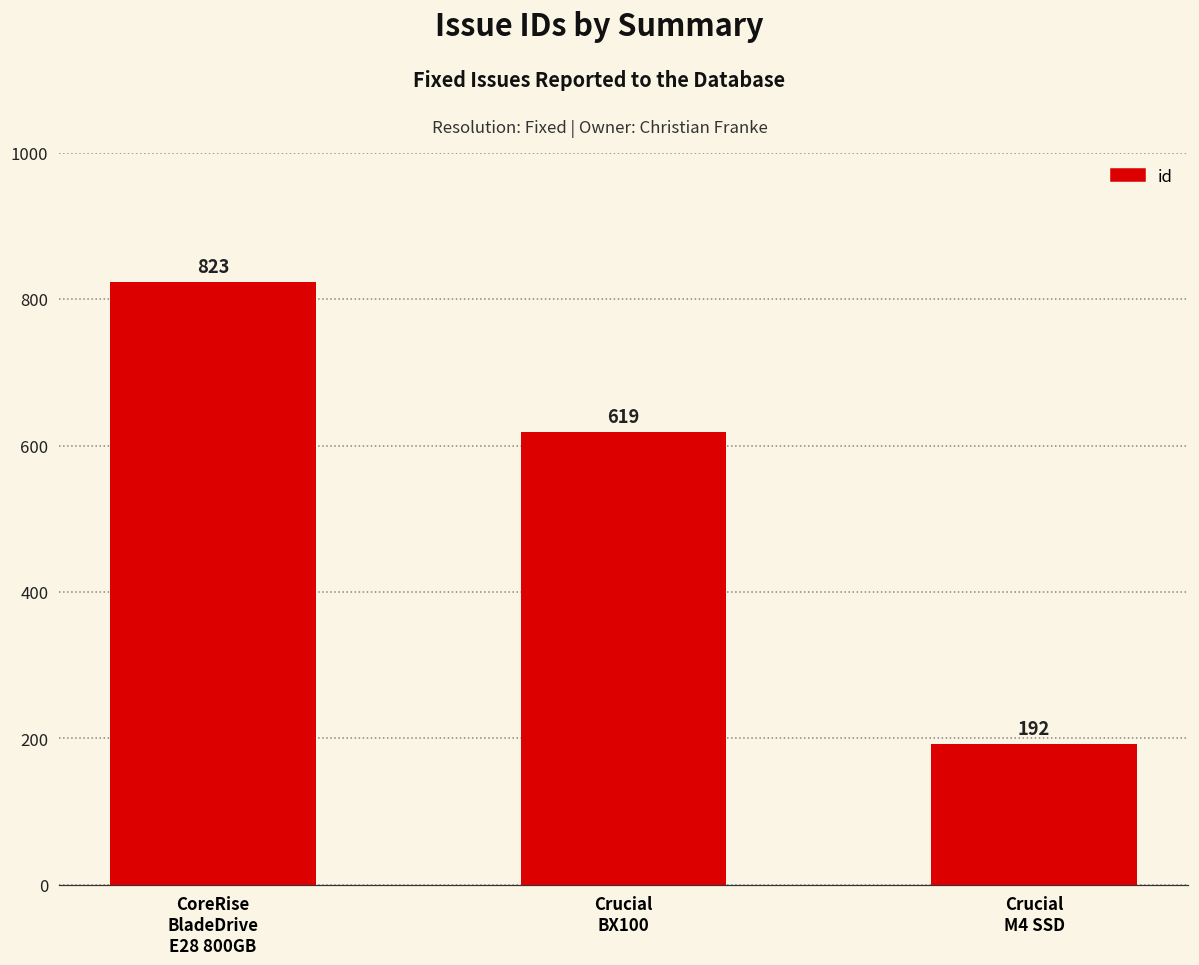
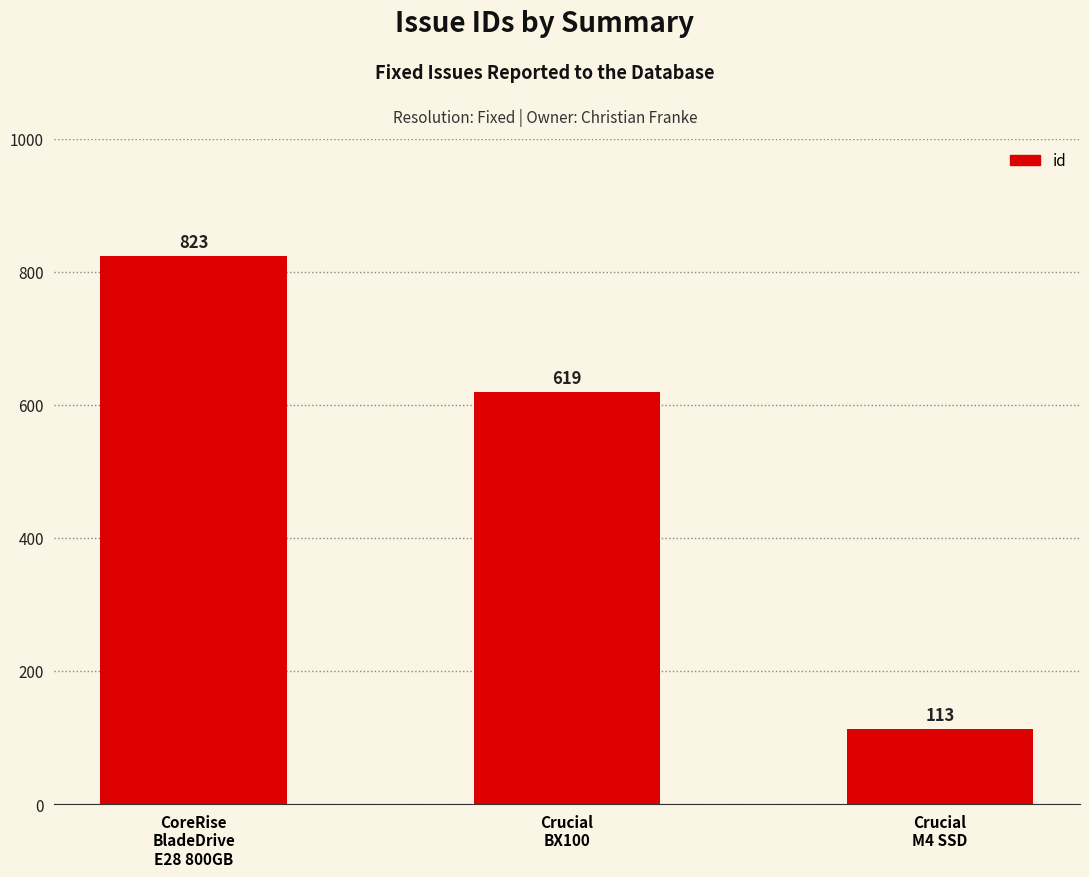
Crucial M4 SSD: 192 -> 113
